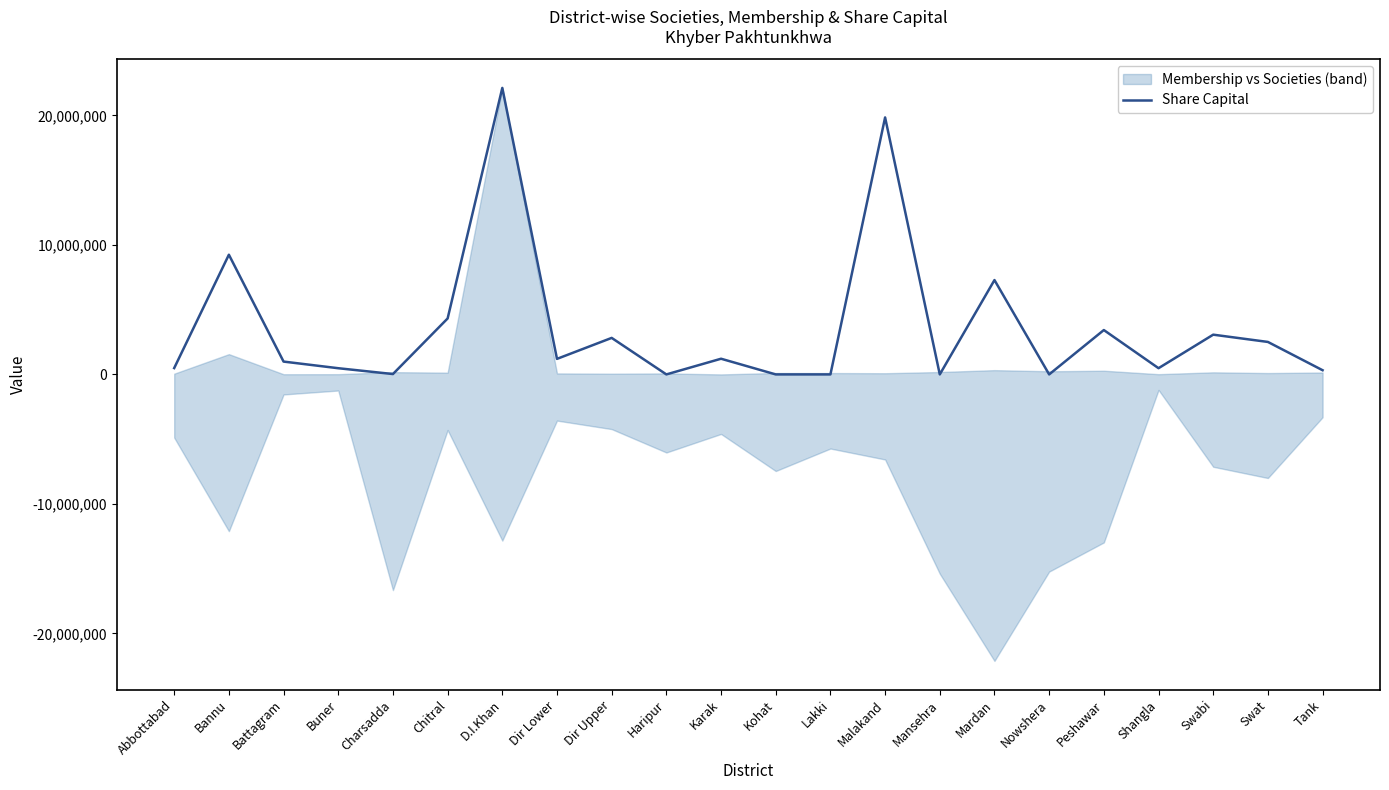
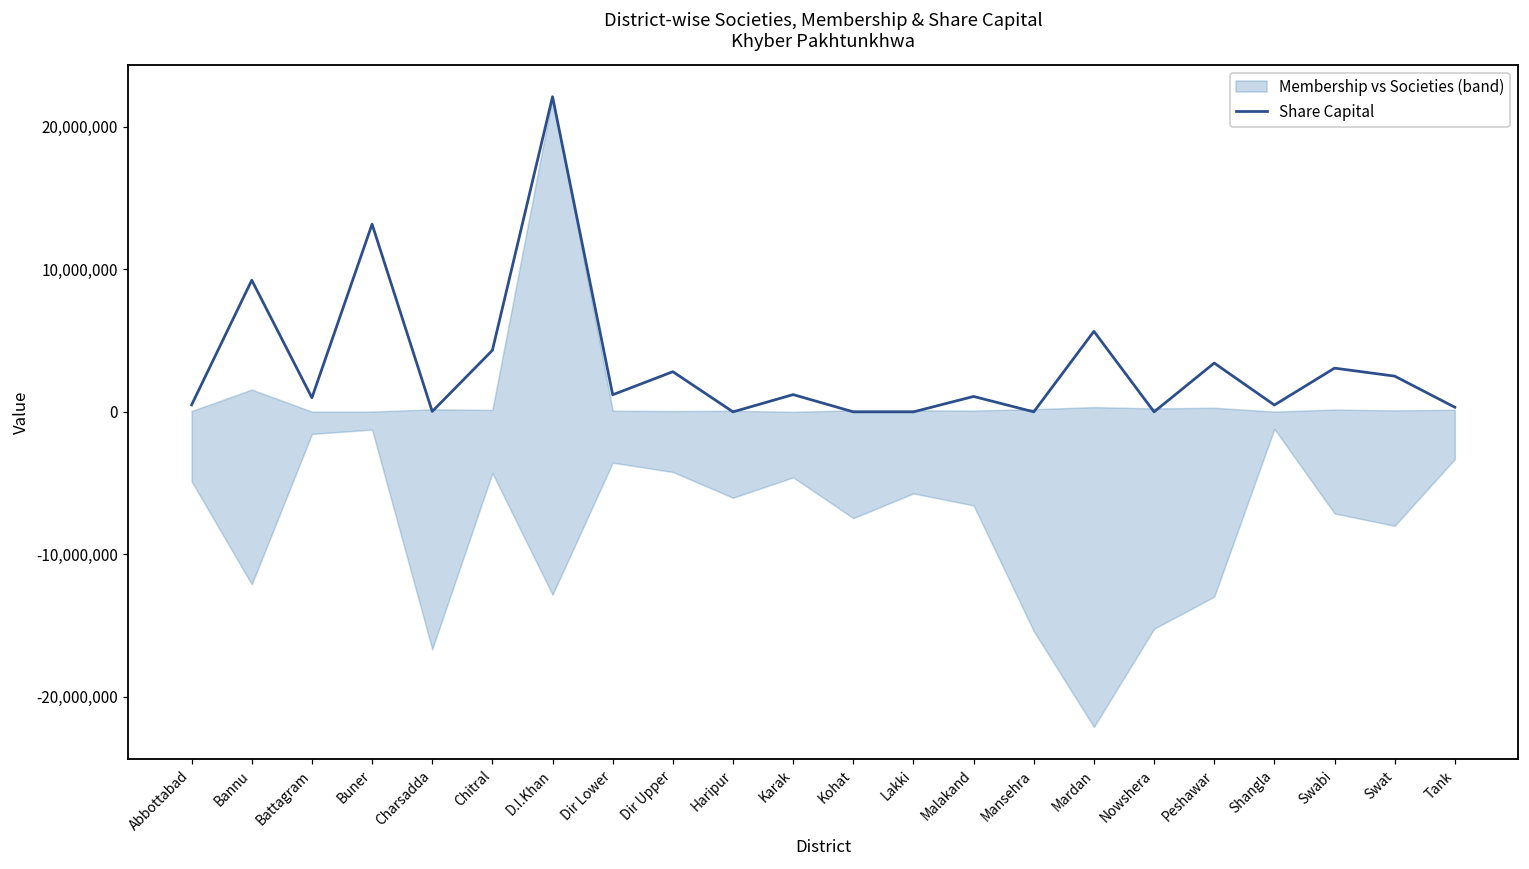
Share Capital, Buner: 500,000 -> 13,200,000
Share Capital, Malakand: 19,800,000 -> 1,100,000
Share Capital, Mardan: 7,300,000 -> 5,700,000
